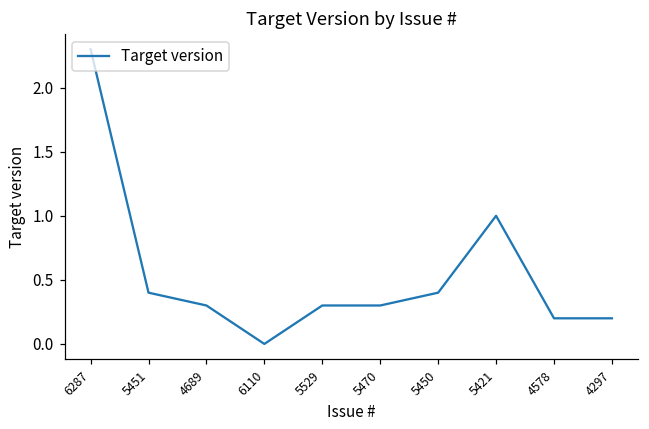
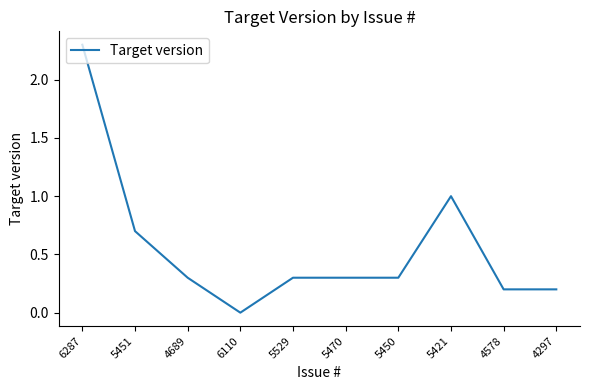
5451: 0.4 -> 0.7
5450: 0.4 -> 0.3
